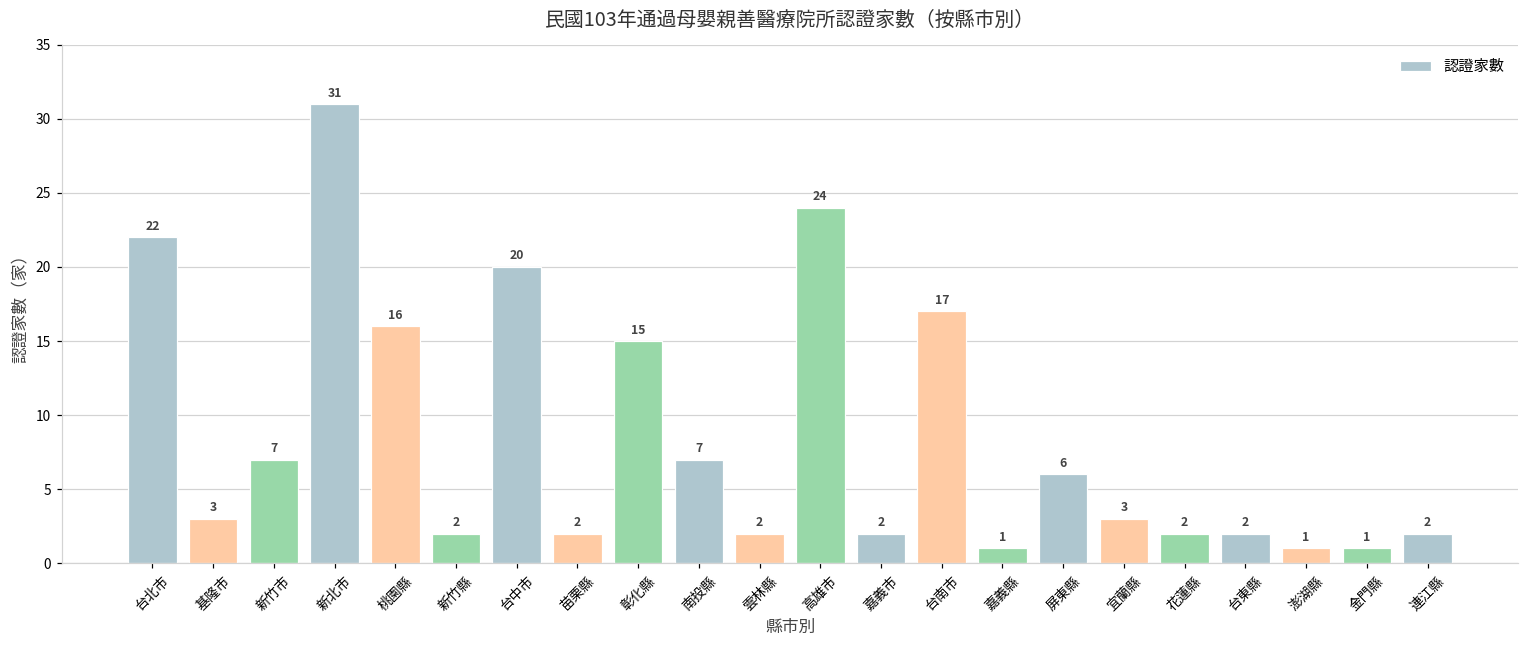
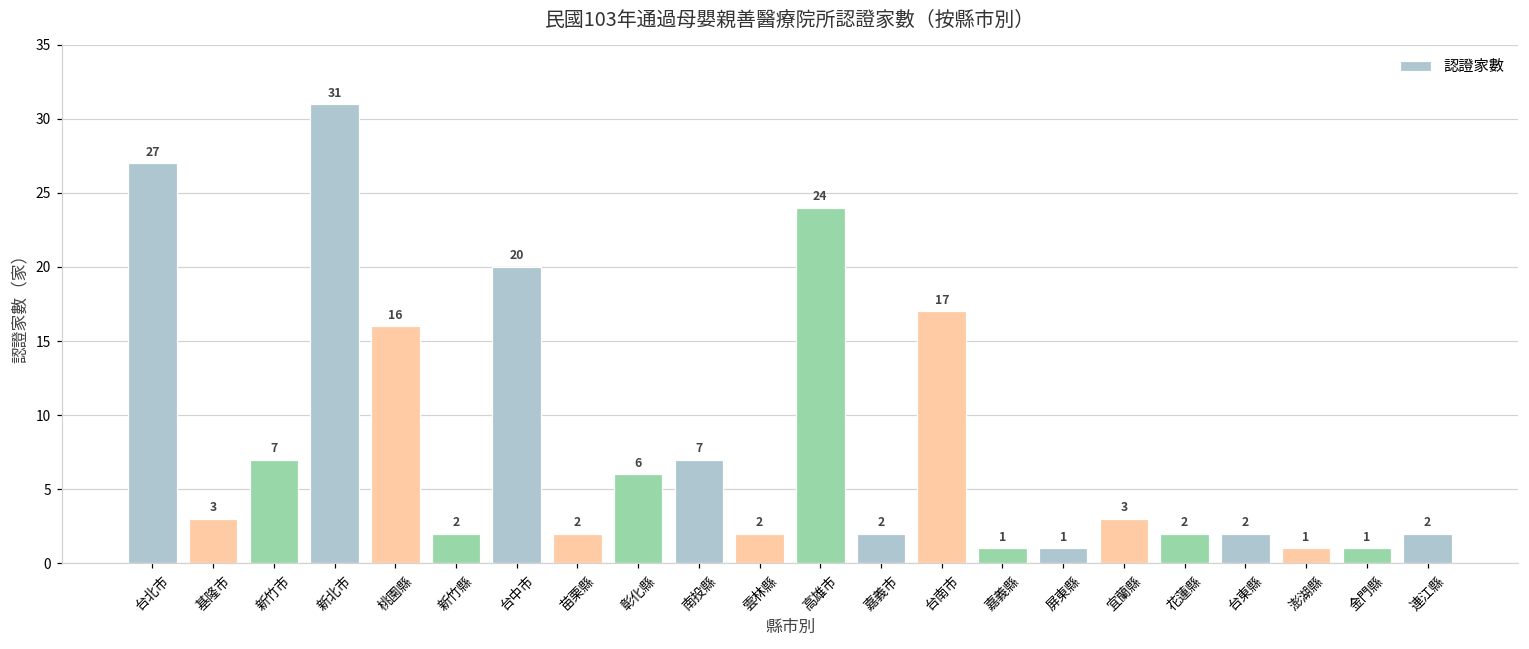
台北市: 22 -> 27
彰化縣: 15 -> 6
屏東縣: 6 -> 1
